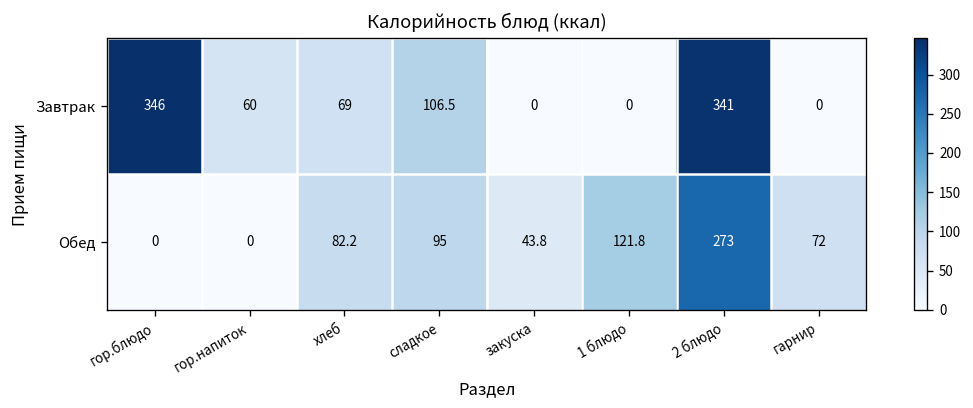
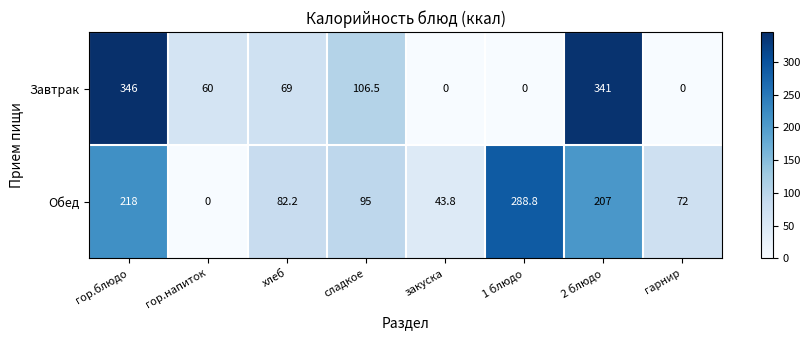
Обед, гор.блюдо: 0 -> 218
Обед, 1 блюдо: 121.8 -> 288.8
Обед, 2 блюдо: 273 -> 207
